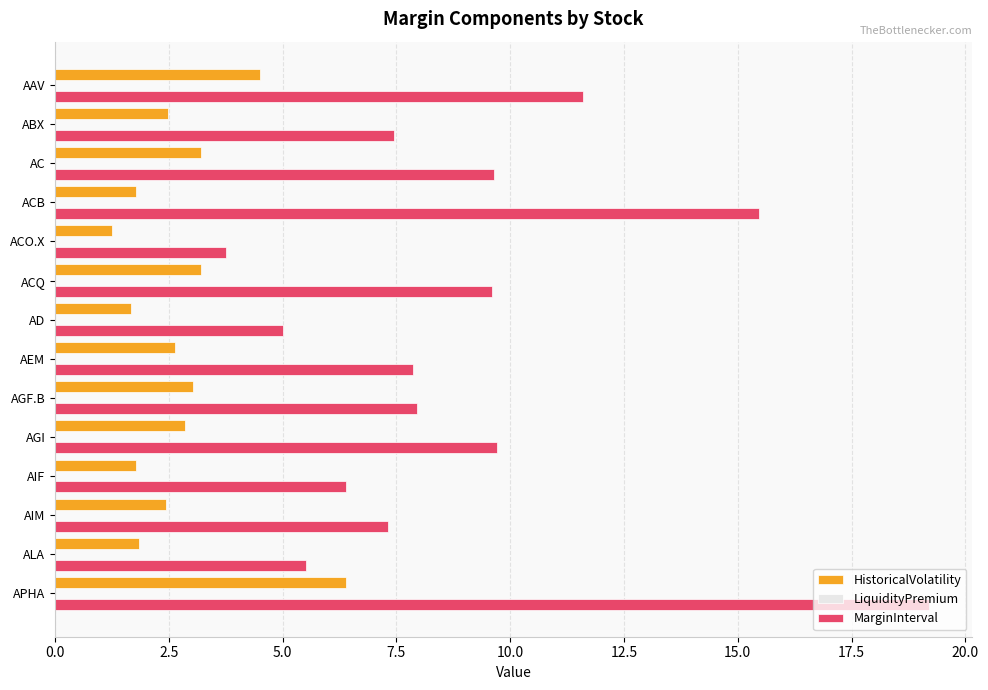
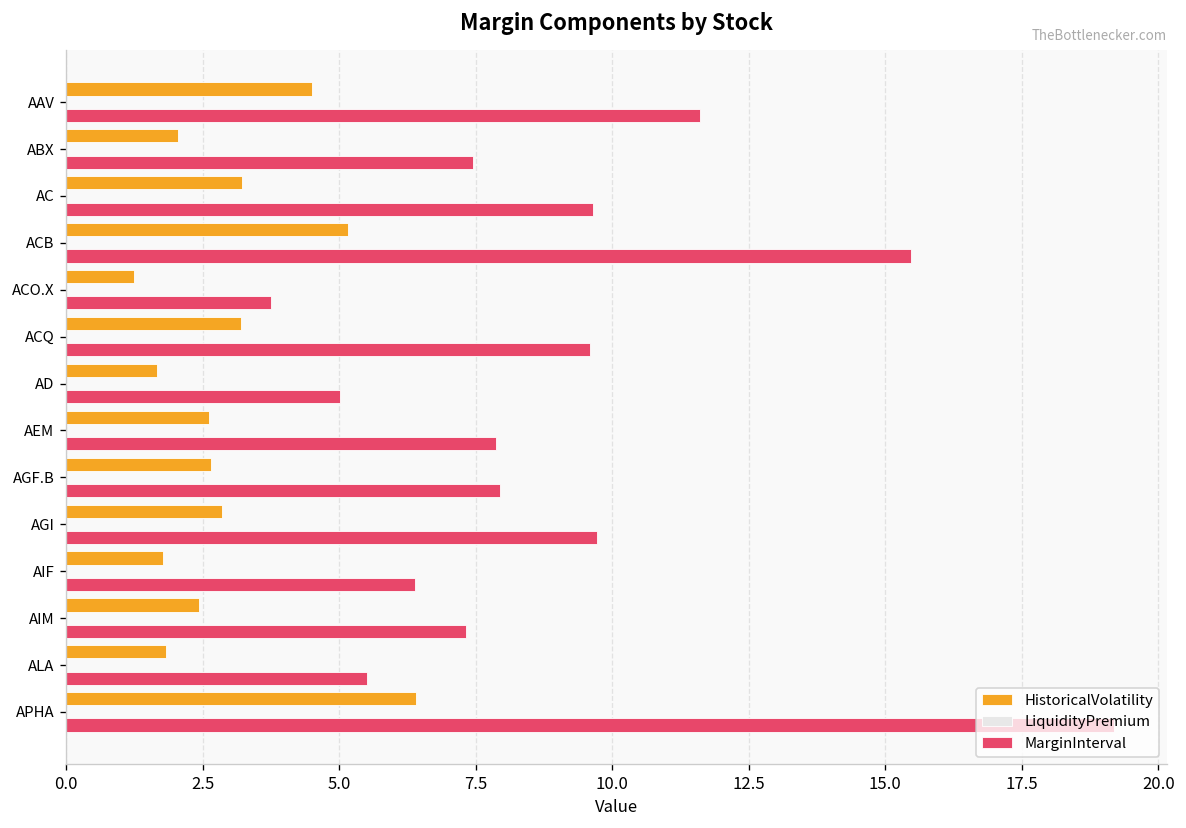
HistoricalVolatility, ABX: 2.5 -> 2.0
HistoricalVolatility, ACB: 1.8 -> 5.2
HistoricalVolatility, AGF.B: 3.0 -> 2.6
